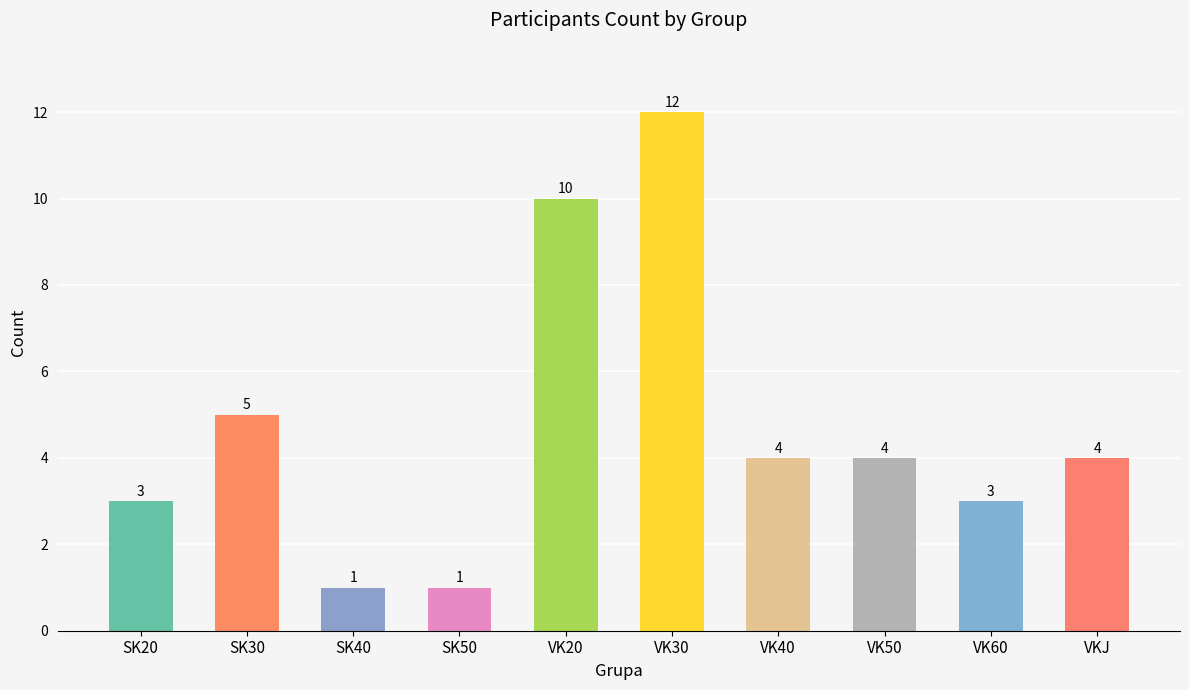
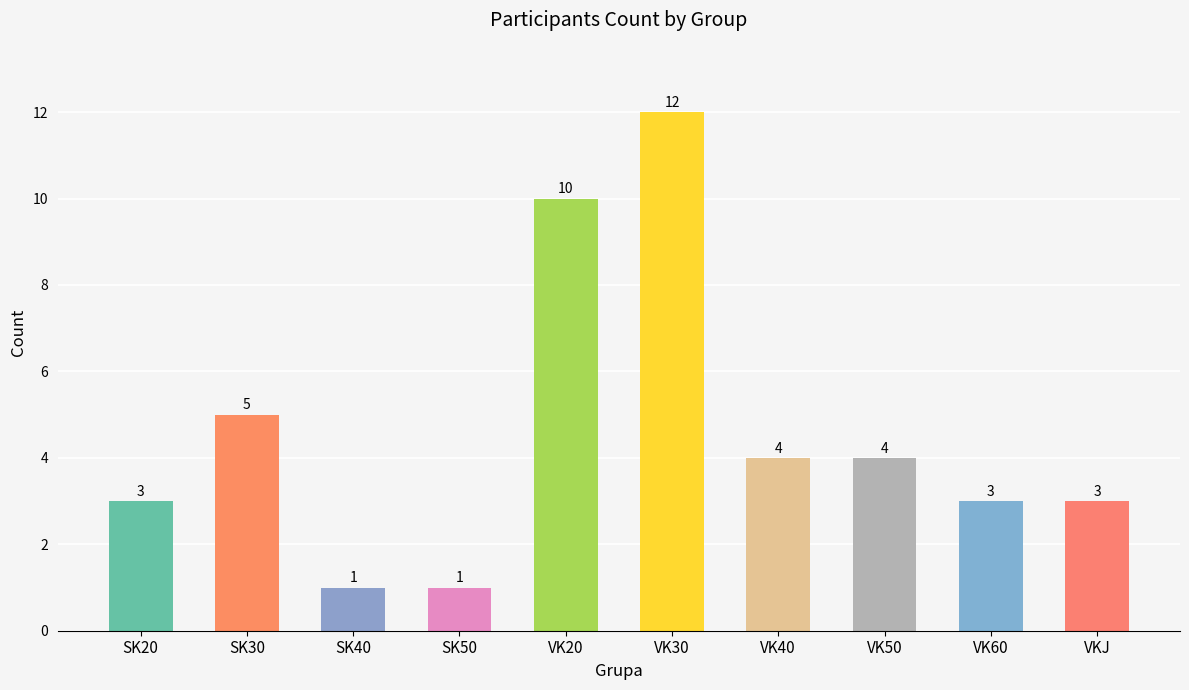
VKJ: 4 -> 3
